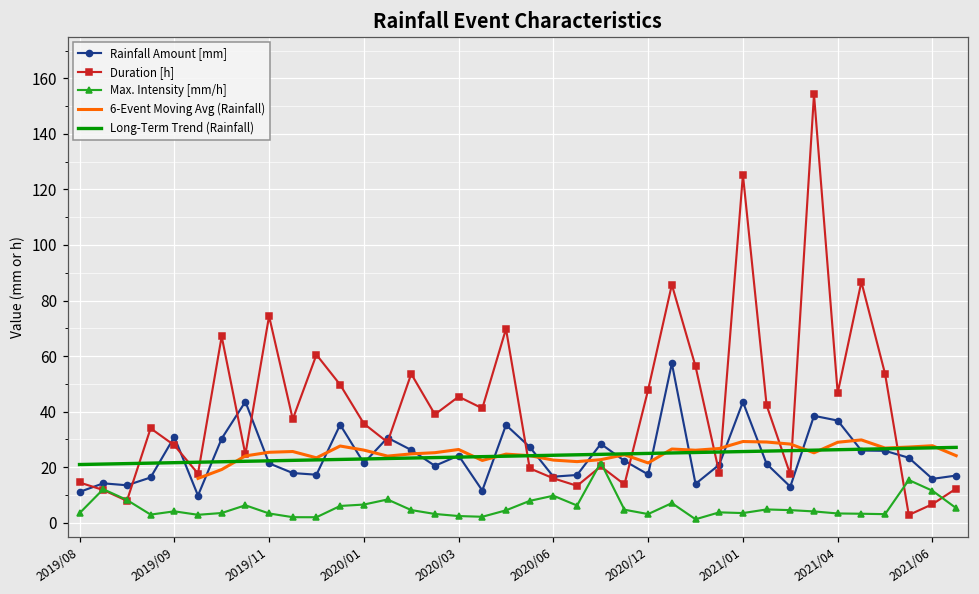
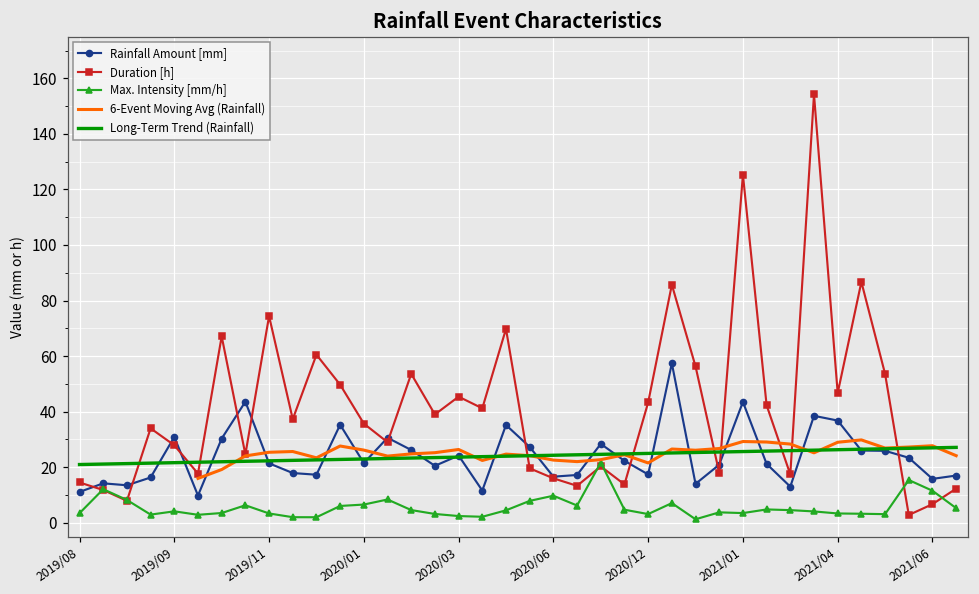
Duration [h], 2020/12: 48 -> 43
